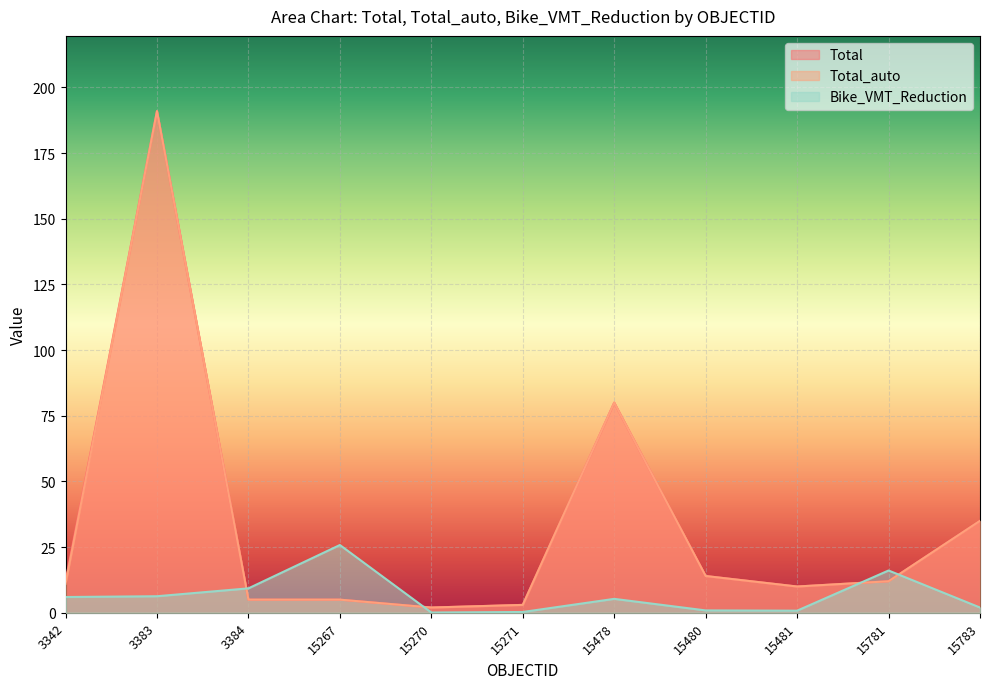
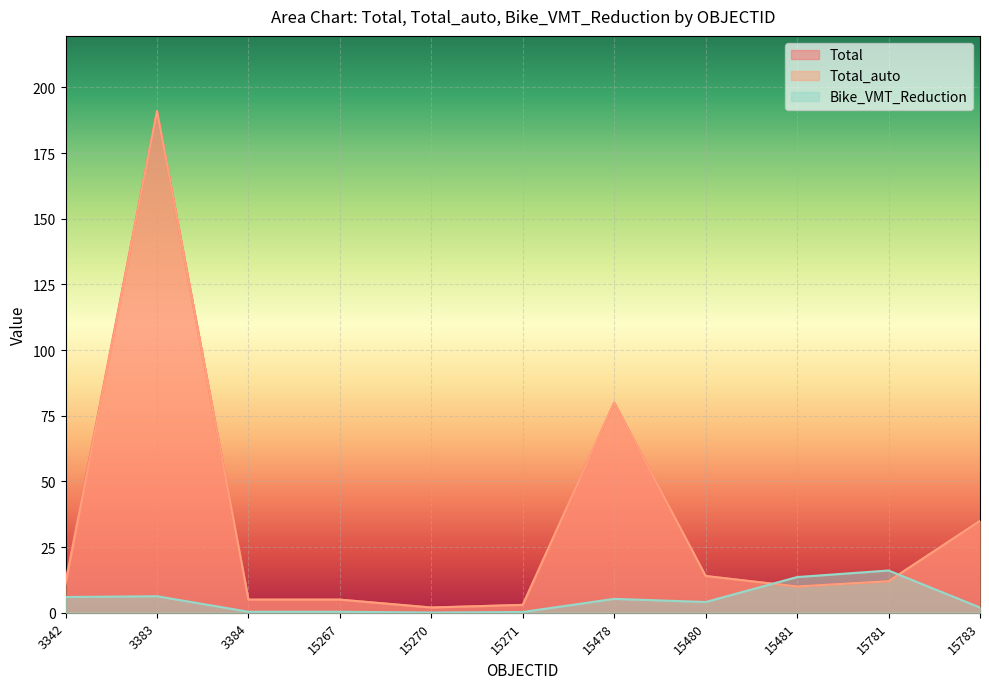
Bike_VMT_Reduction, 3384: 9 -> 0
Bike_VMT_Reduction, 15267: 26 -> 0
Bike_VMT_Reduction, 15480: 1 -> 4
Bike_VMT_Reduction, 15481: 1 -> 14
